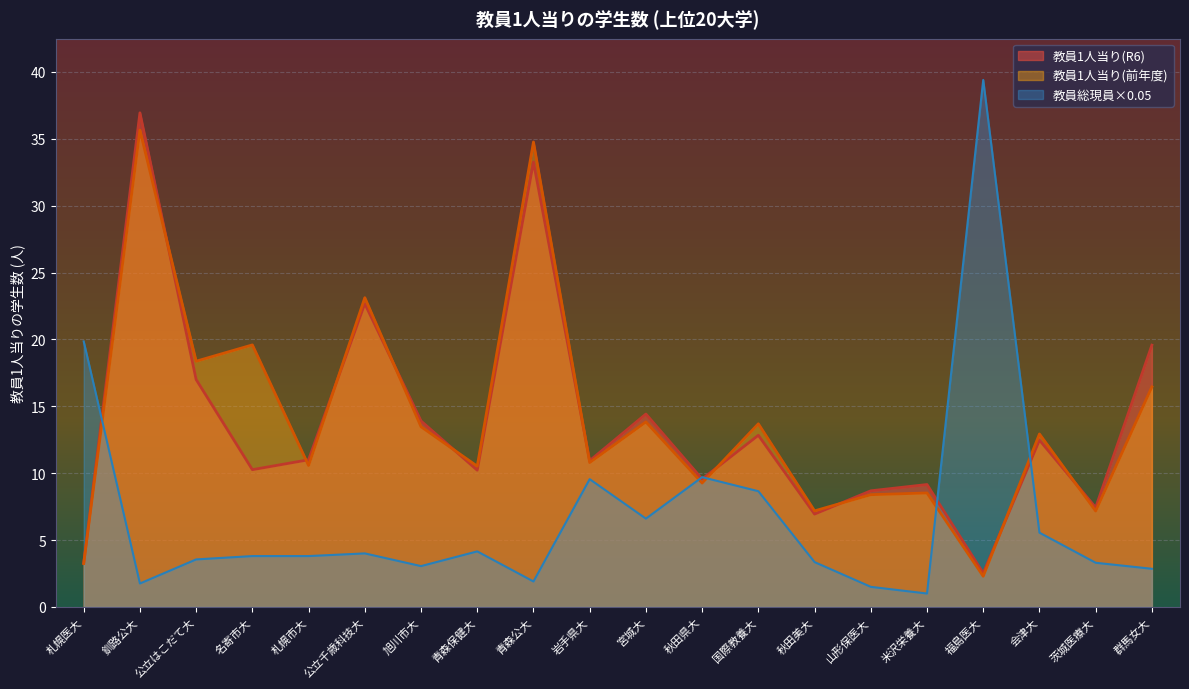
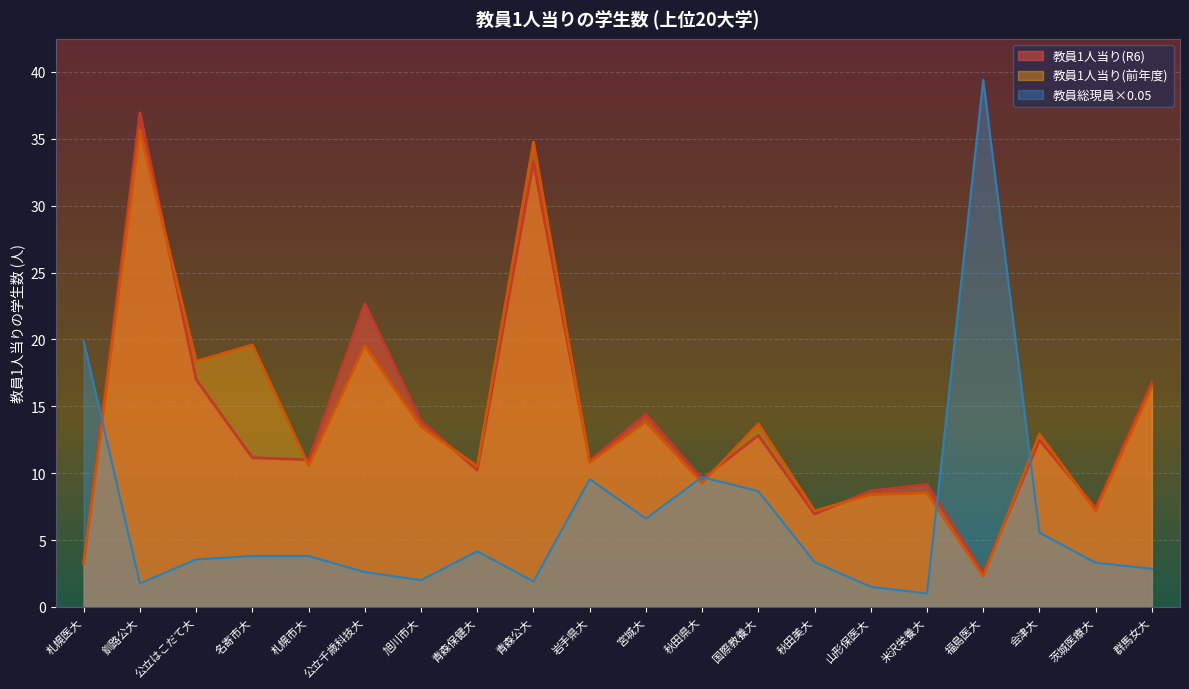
教員1人当り(R6), 名寄市大: 10.3 -> 11.2
教員1人当り(前年度), 公立千歳科技大: 23.1 -> 19.5
教員総現員×0.05, 公立千歳科技大: 4.0 -> 2.6
教員総現員×0.05, 旭川市大: 3.1 -> 2.0
教員1人当り(R6), 群馬女大: 19.6 -> 16.8
